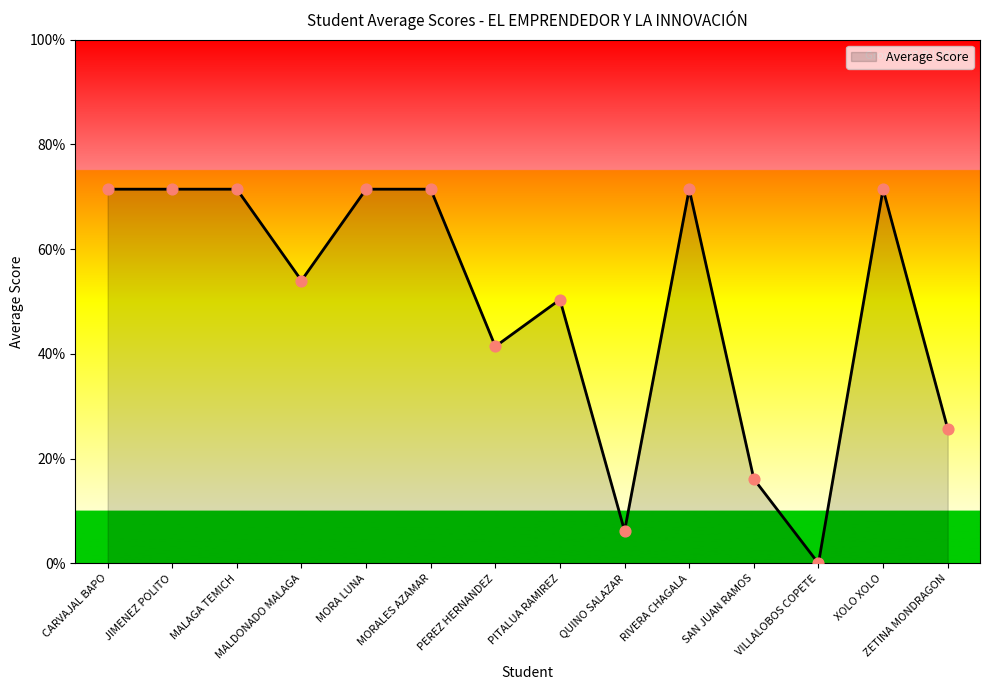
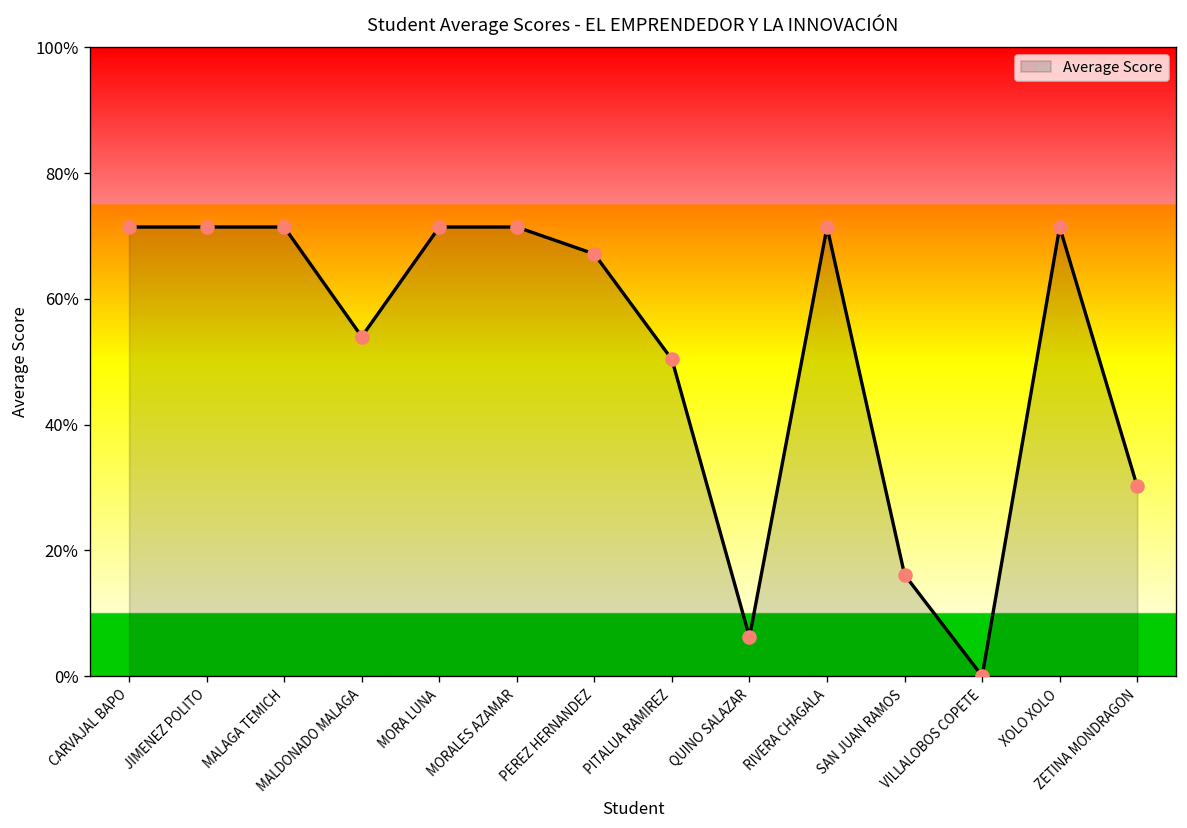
PEREZ HERNANDEZ: 41% -> 67%
ZETINA MONDRAGON: 26% -> 30%
